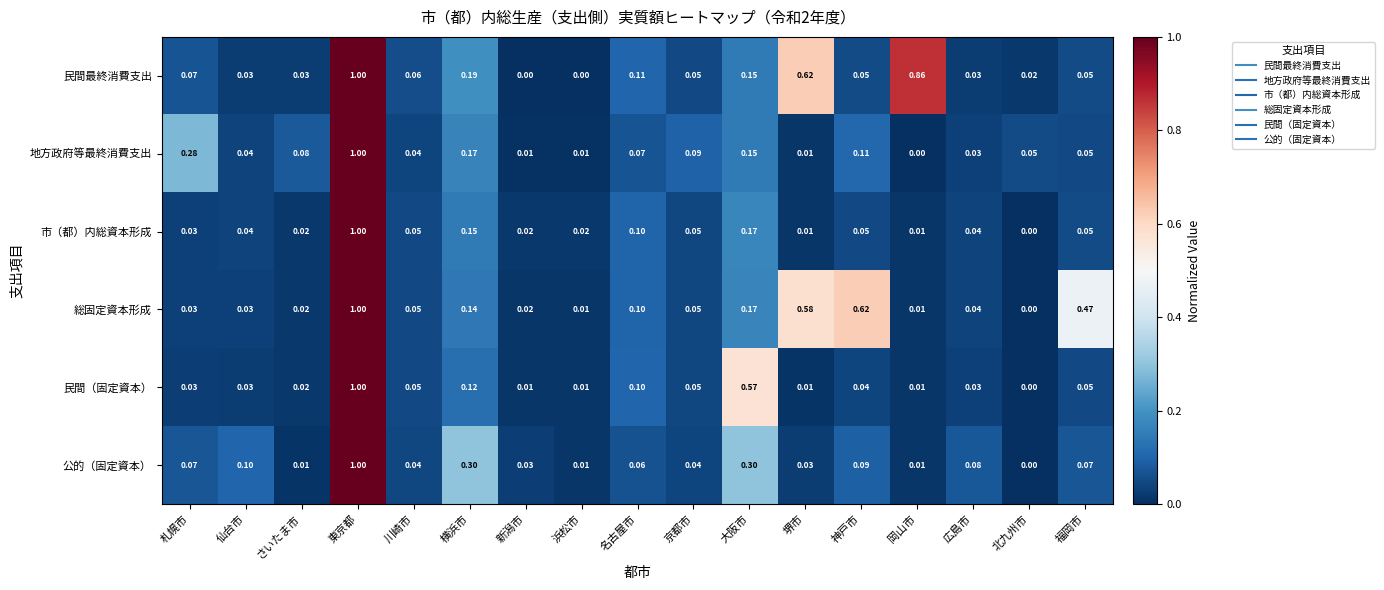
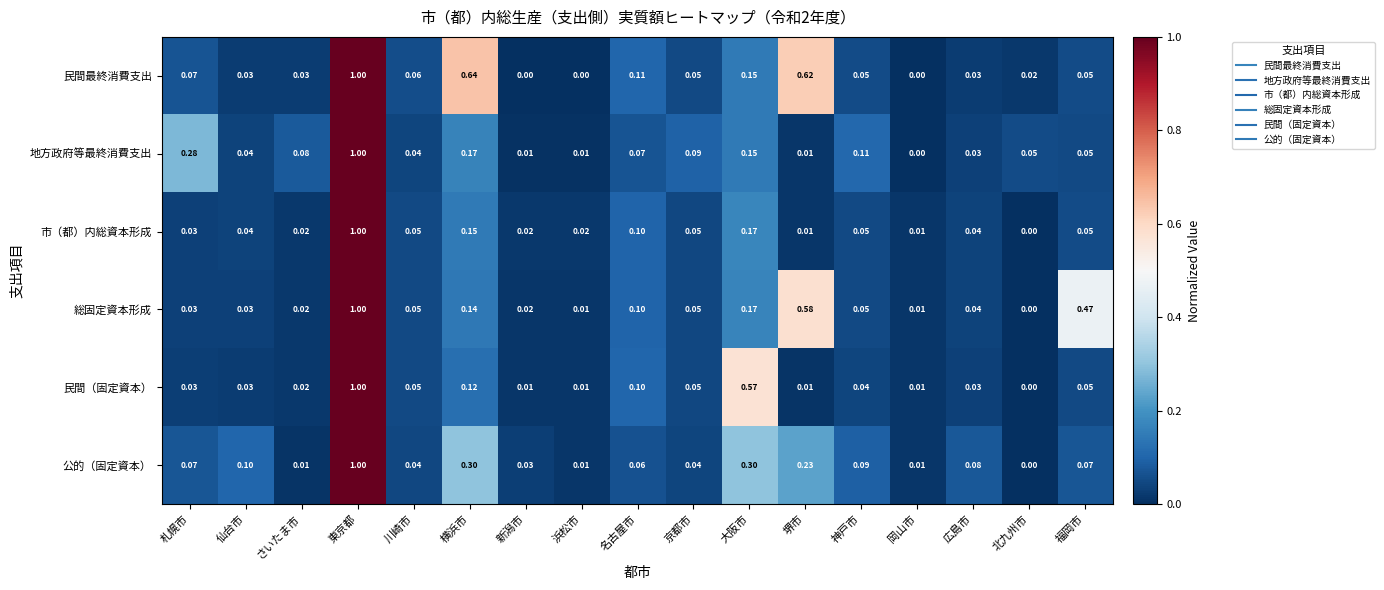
民間最終消費支出, 横浜市: 0.19 -> 0.64
民間最終消費支出, 岡山市: 0.86 -> 0.00
総固定資本形成, 神戸市: 0.62 -> 0.05
公的（固定資本）, 堺市: 0.03 -> 0.23
